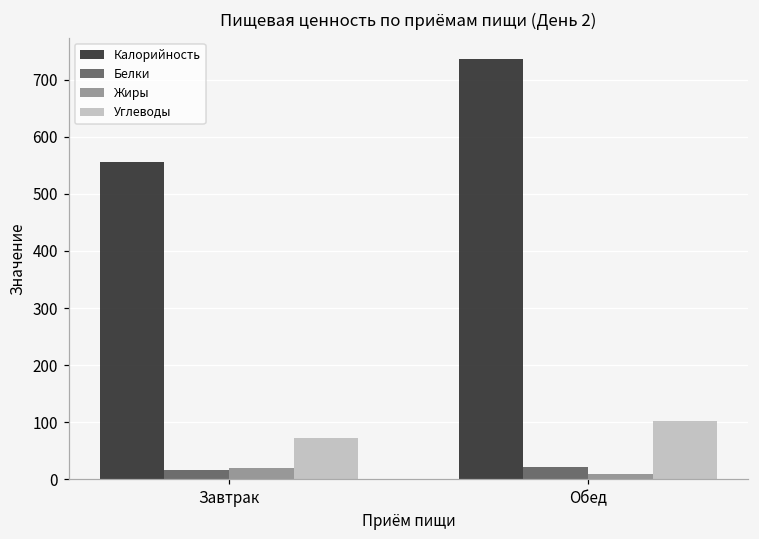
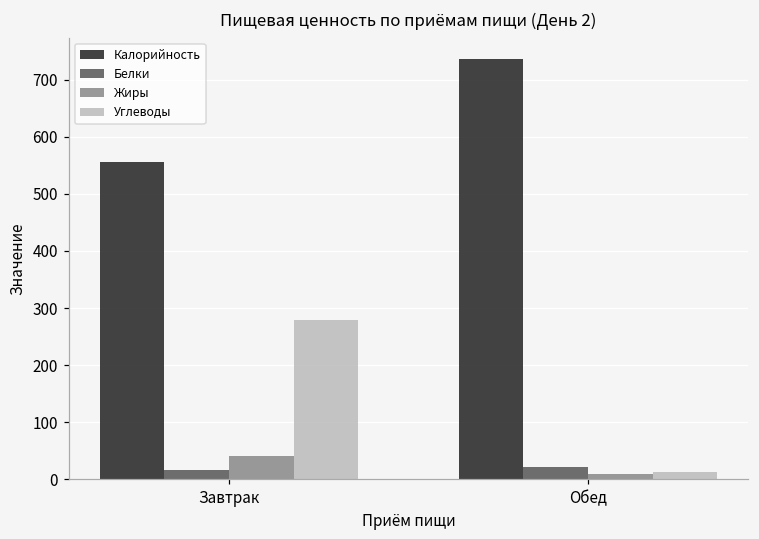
Жиры, Завтрак: 20 -> 40
Углеводы, Завтрак: 70 -> 280
Углеводы, Обед: 100 -> 10
